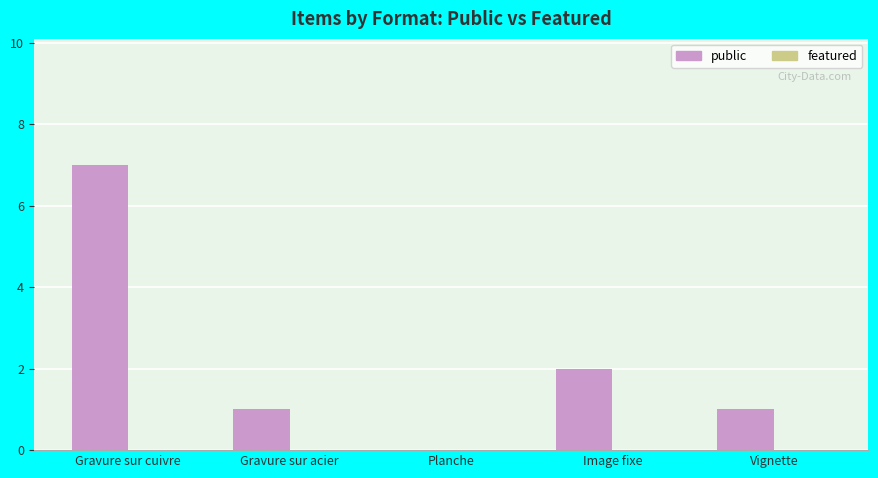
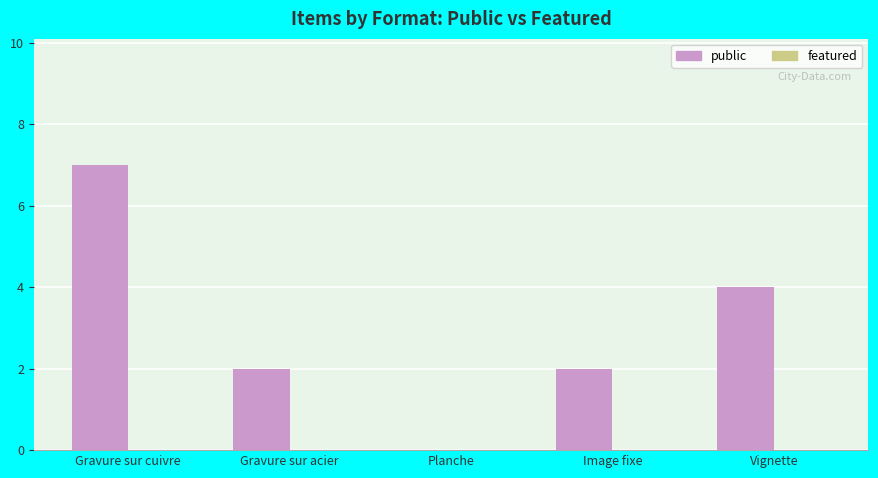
public, Gravure sur acier: 1 -> 2
public, Vignette: 1 -> 4
